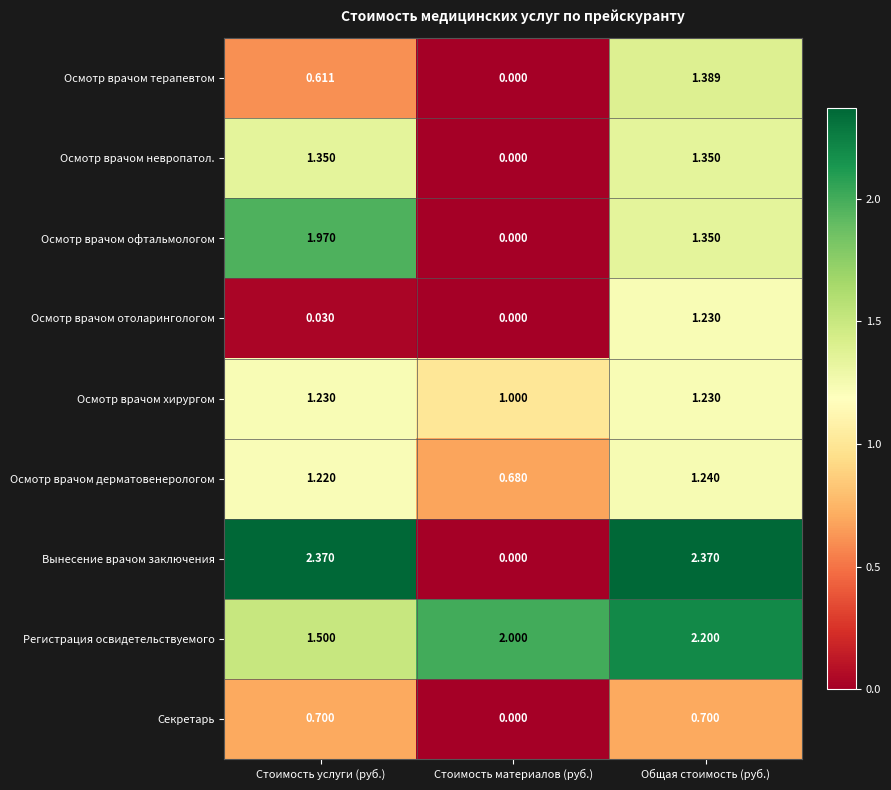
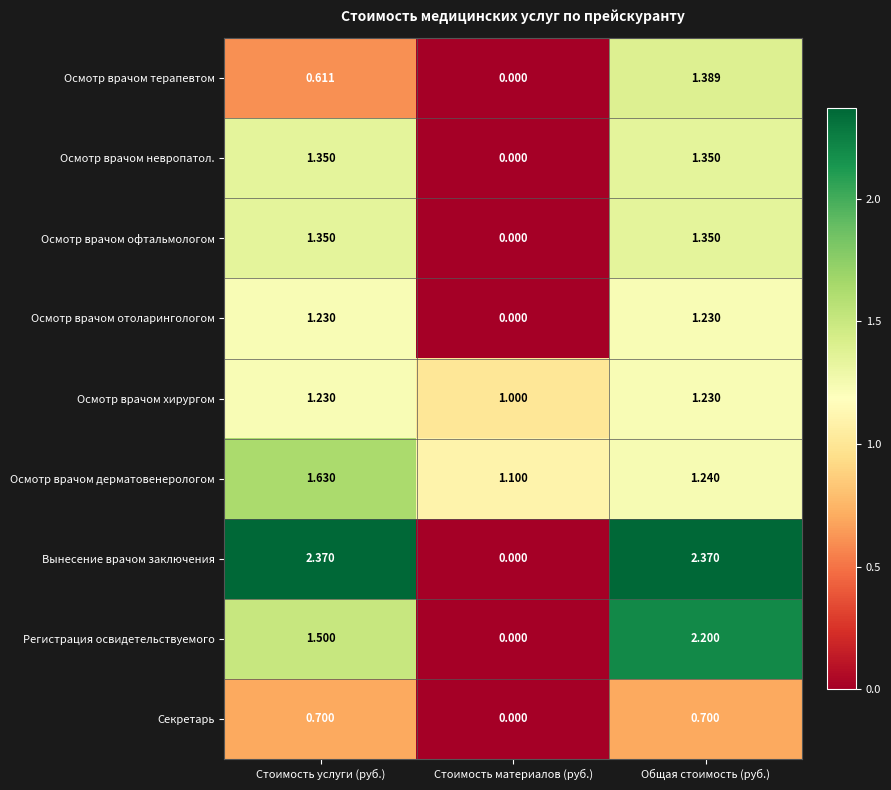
Осмотр врачом офтальмологом, Стоимость услуги (руб.): 1.970 -> 1.350
Осмотр врачом отоларингологом, Стоимость услуги (руб.): 0.030 -> 1.230
Осмотр врачом дерматовенерологом, Стоимость услуги (руб.): 1.220 -> 1.630
Осмотр врачом дерматовенерологом, Стоимость материалов (руб.): 0.680 -> 1.100
Регистрация освидетельствуемого, Стоимость материалов (руб.): 2.000 -> 0.000
